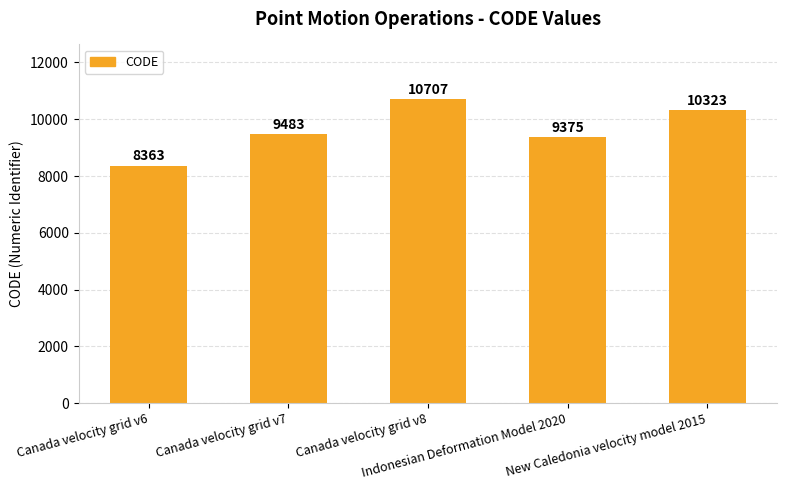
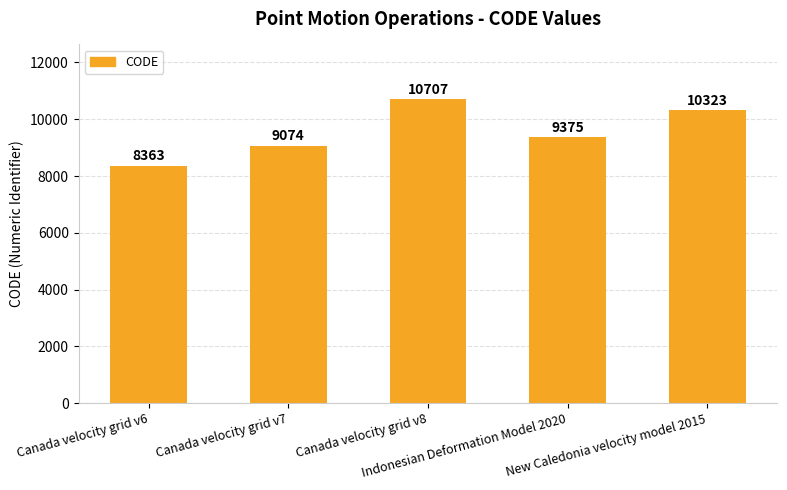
Canada velocity grid v7: 9483 -> 9074
